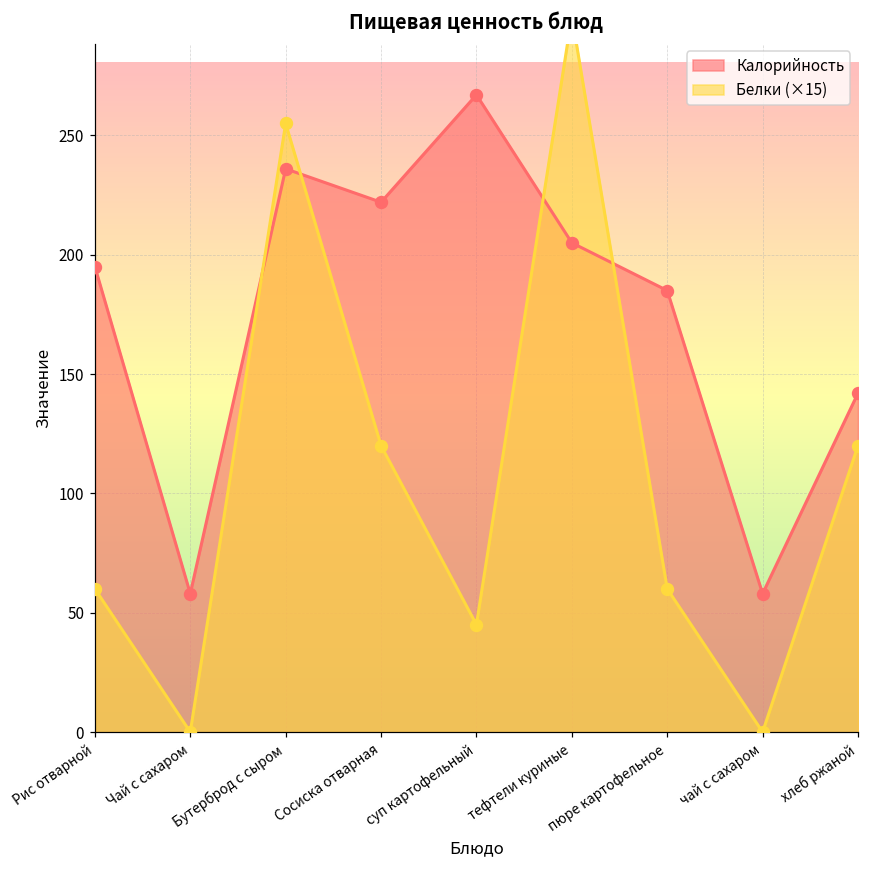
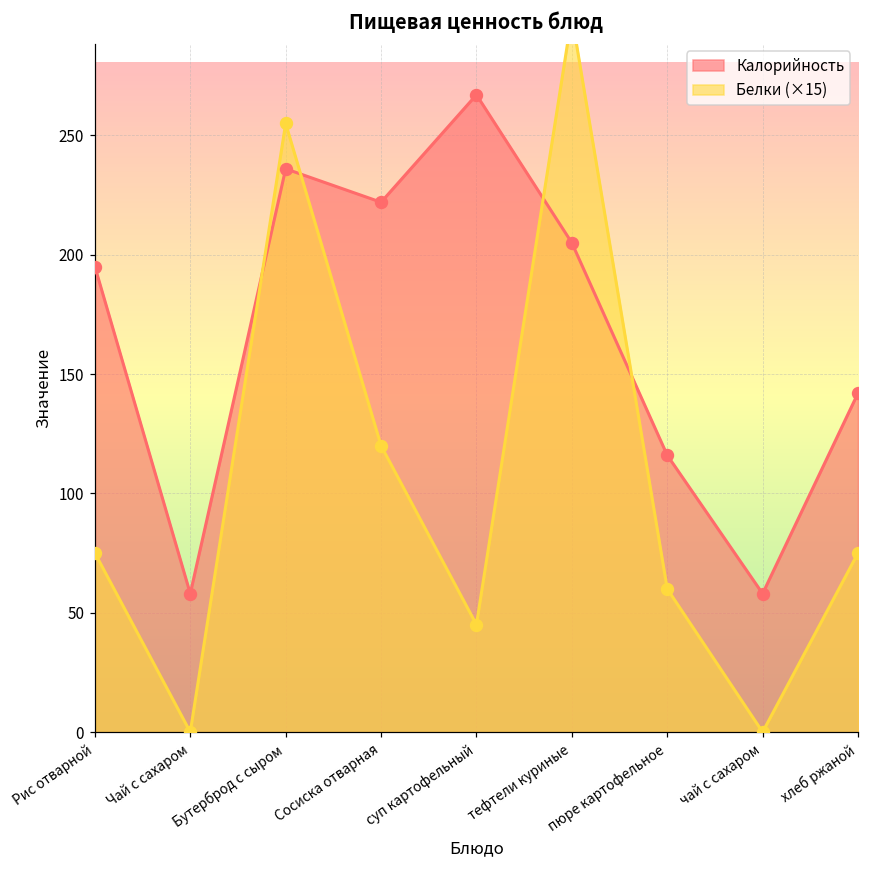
Белки (×15), Рис отварной: 60 -> 75
Калорийность, пюре картофельное: 185 -> 116
Белки (×15), хлеб ржаной: 120 -> 75
